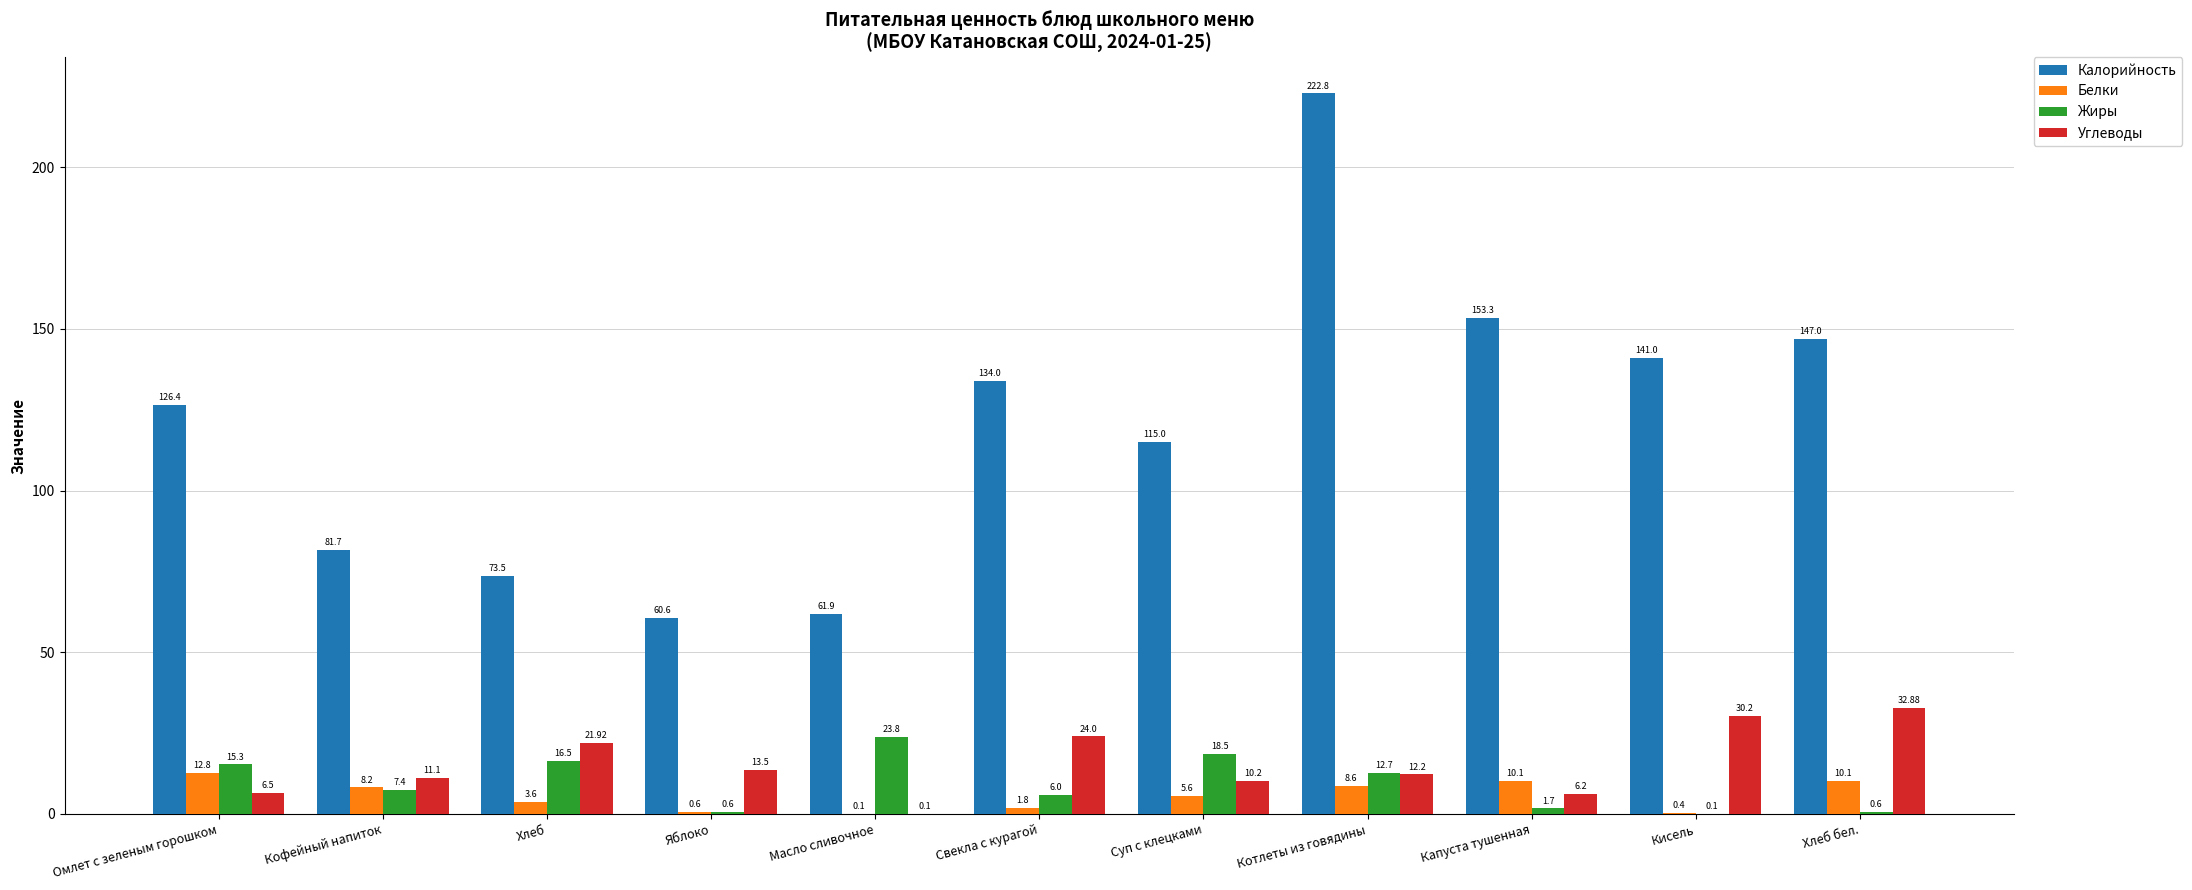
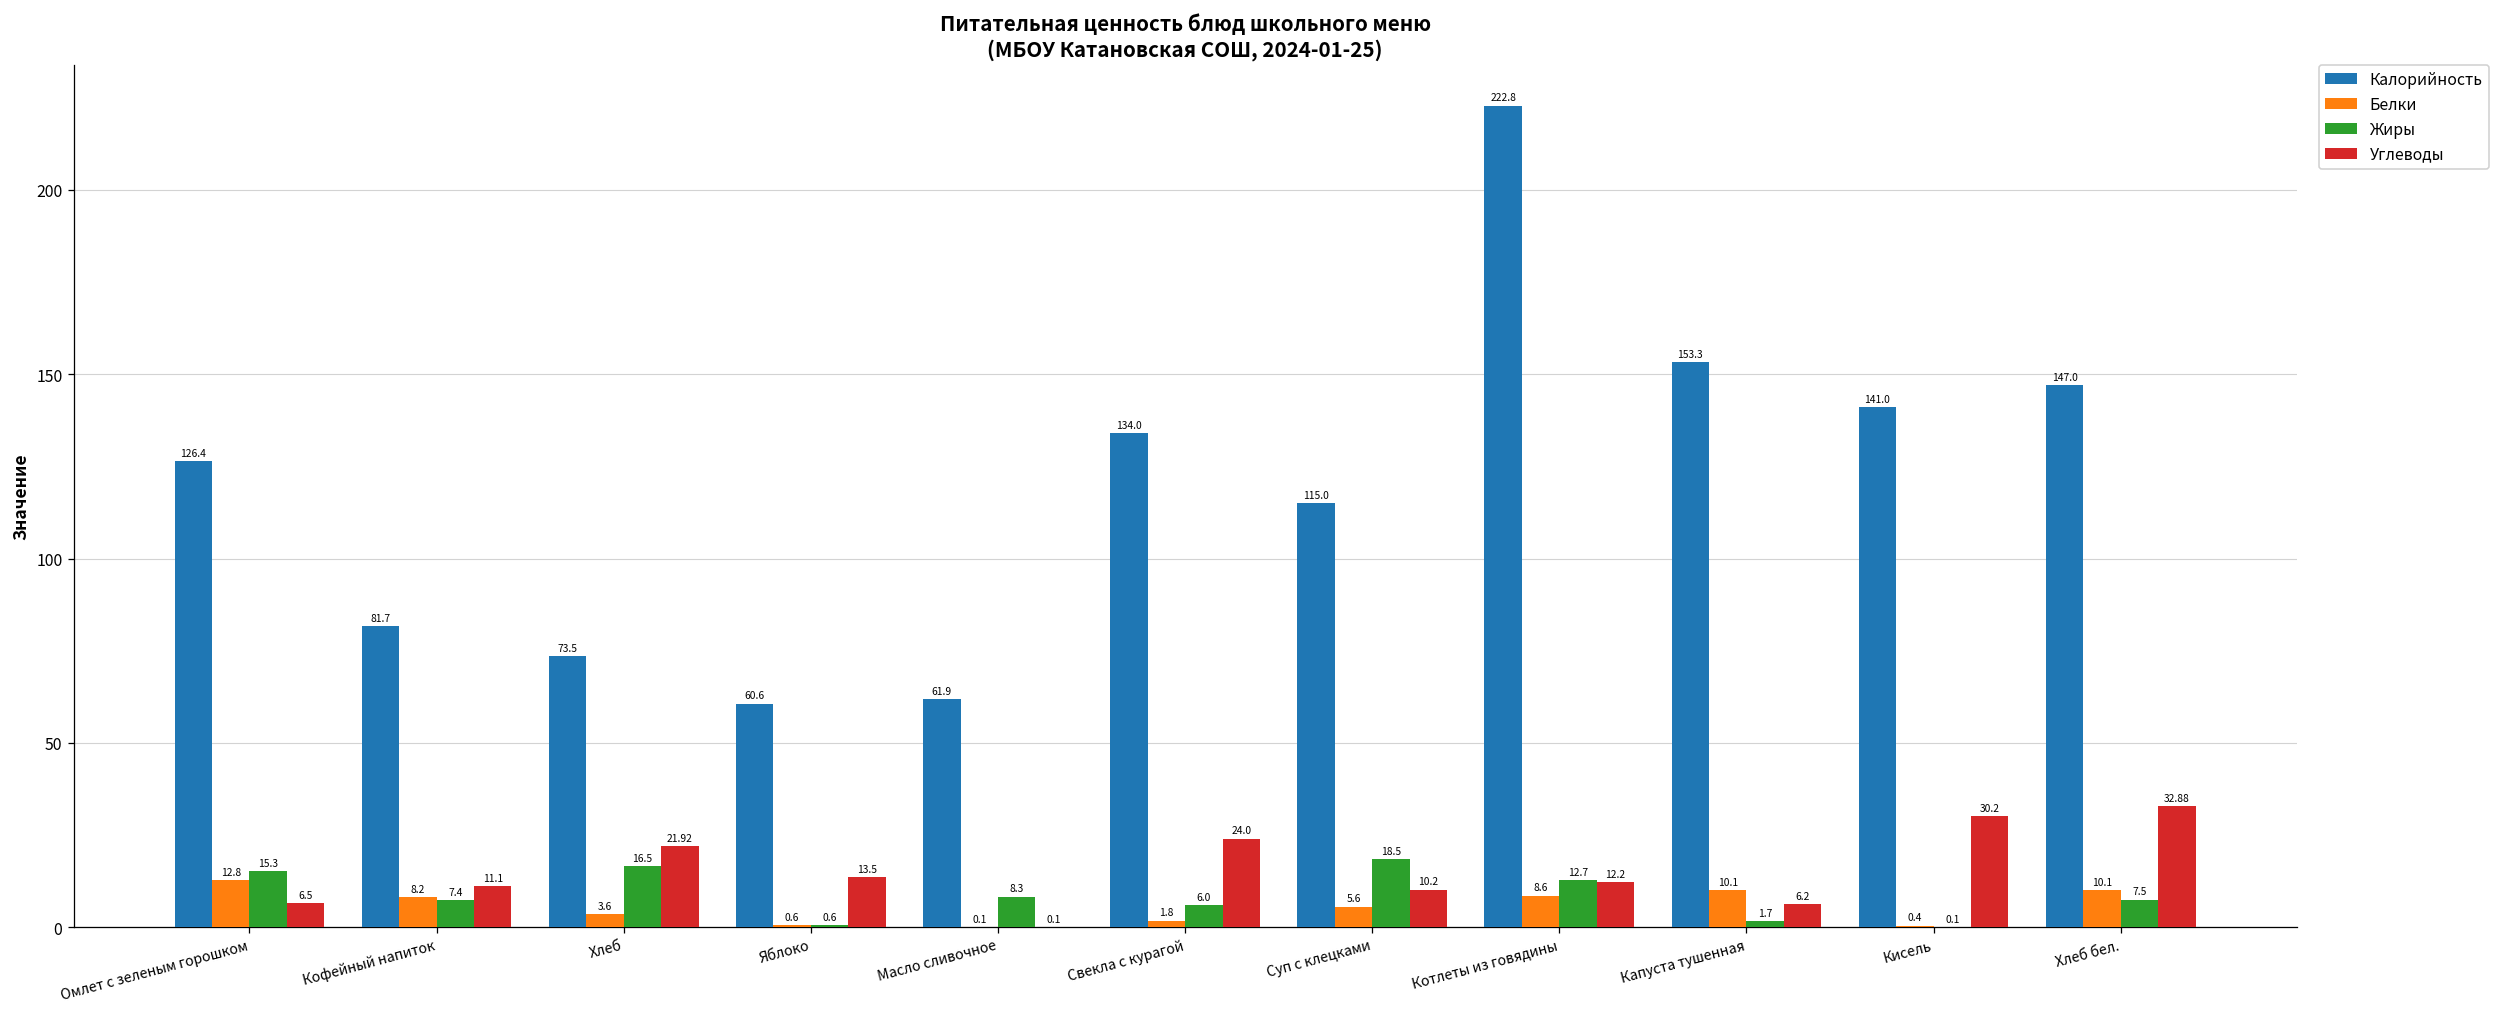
Жиры, Масло сливочное: 23.8 -> 8.3
Жиры, Хлеб бел.: 0.6 -> 7.5
